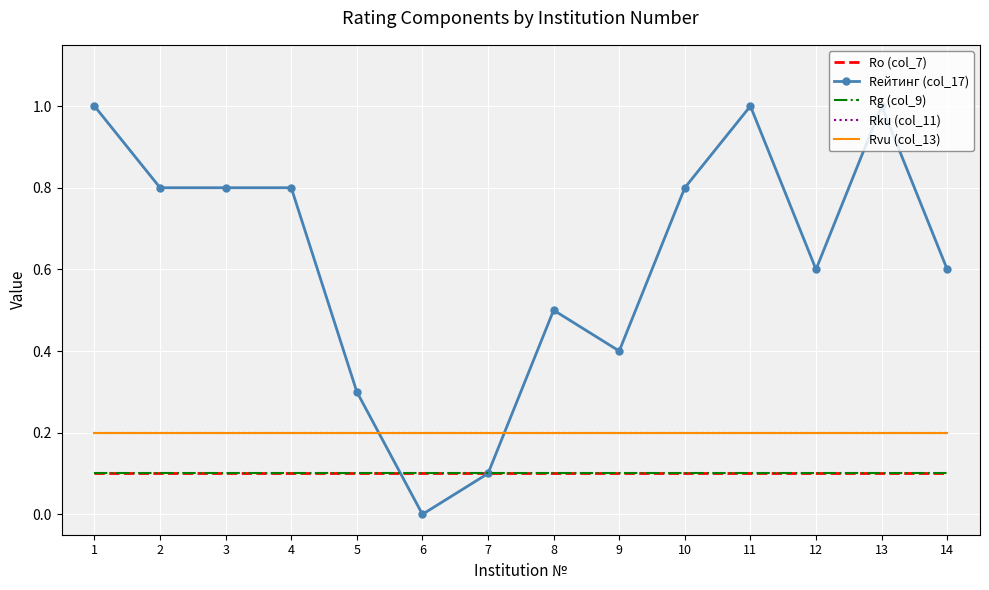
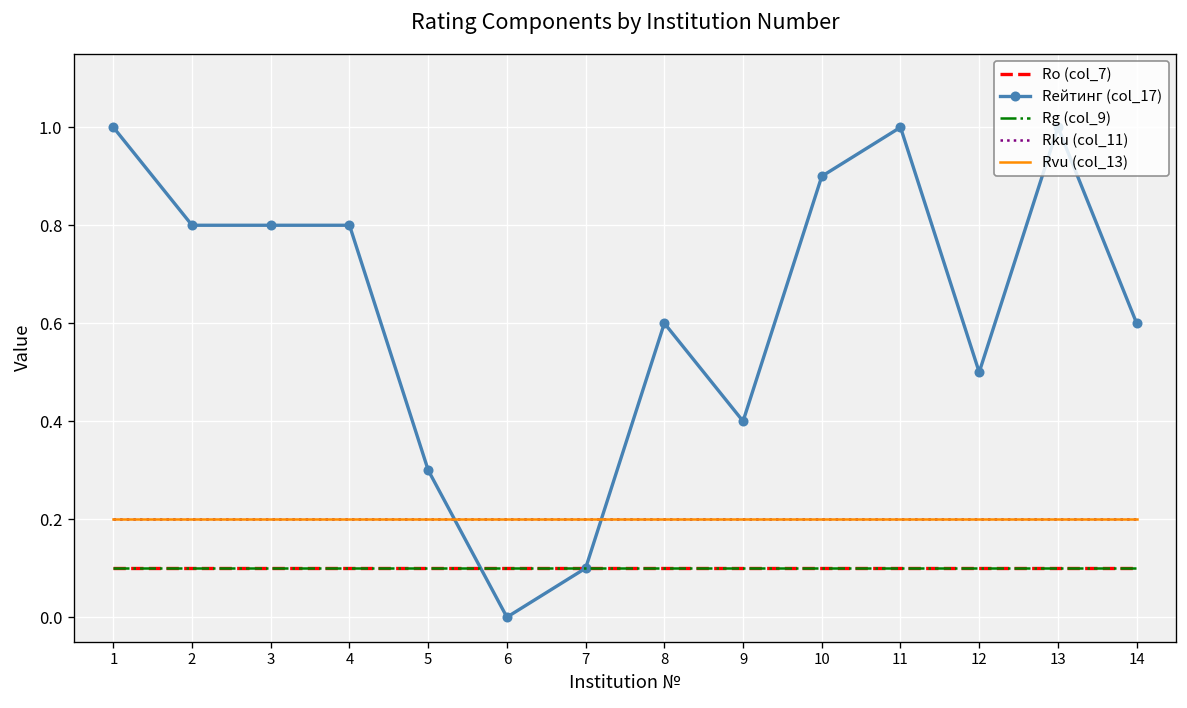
Rейтинг (col_17), 8: 0.5 -> 0.6
Rейтинг (col_17), 10: 0.8 -> 0.9
Rейтинг (col_17), 12: 0.6 -> 0.5
